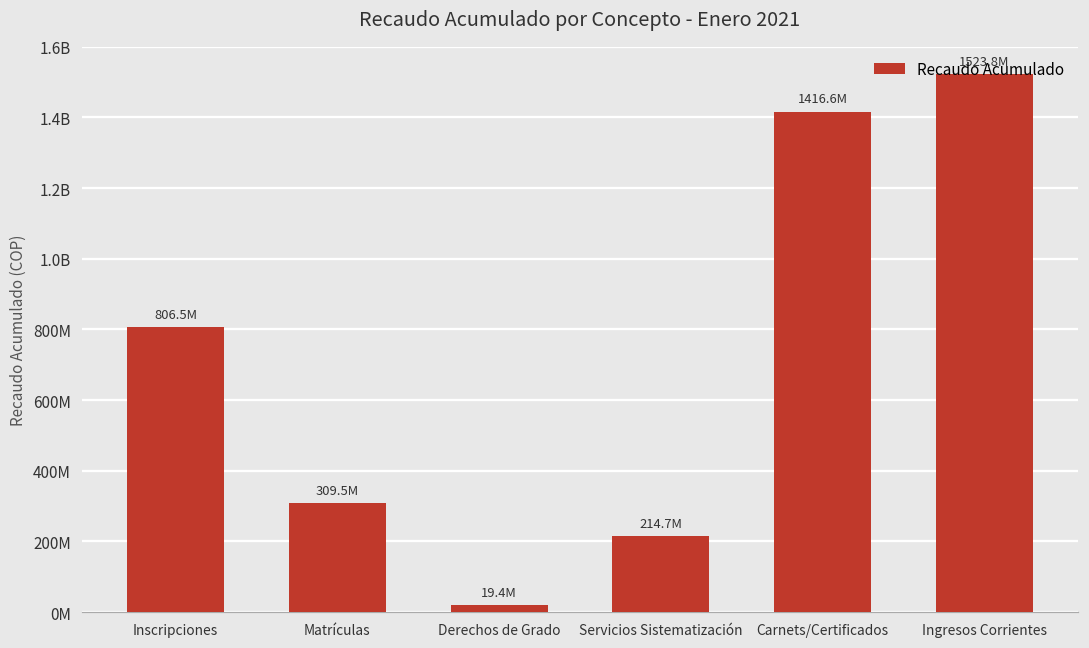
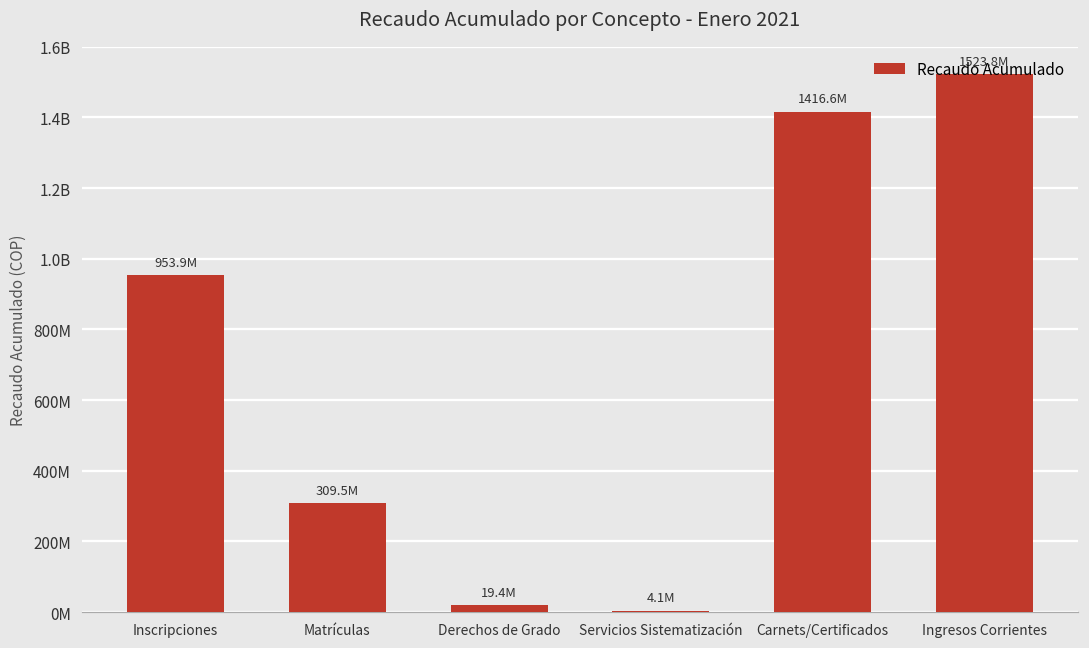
Inscripciones: 806.5M -> 953.9M
Servicios Sistematización: 214.7M -> 4.1M
